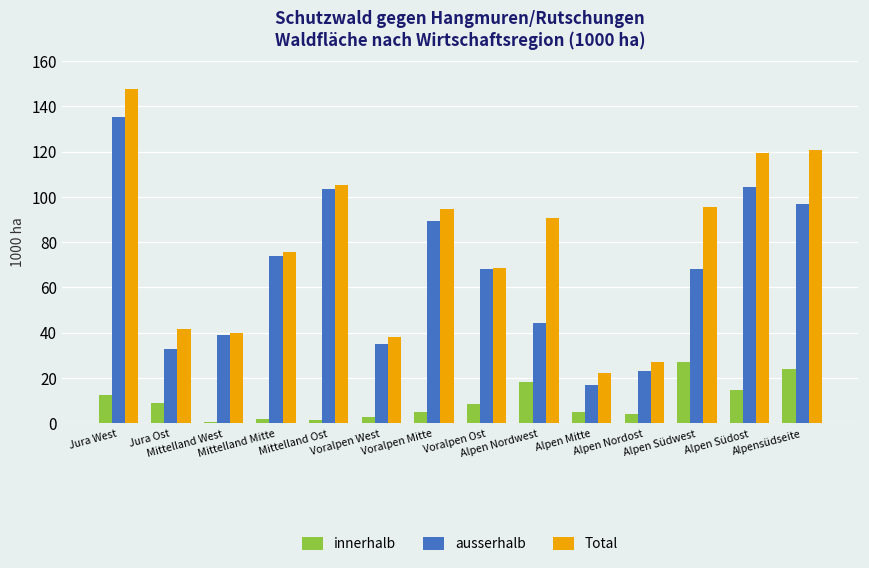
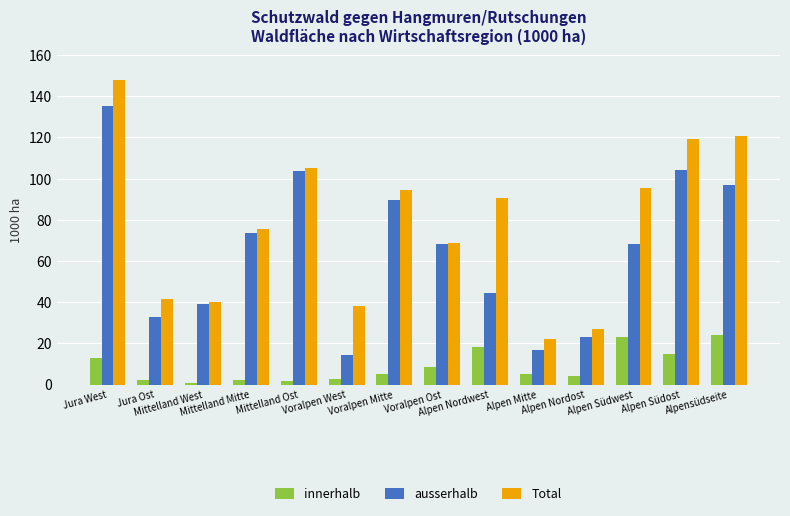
innerhalb, Jura Ost: 9 -> 2
ausserhalb, Voralpen West: 35 -> 14
innerhalb, Alpen Südwest: 27 -> 23
